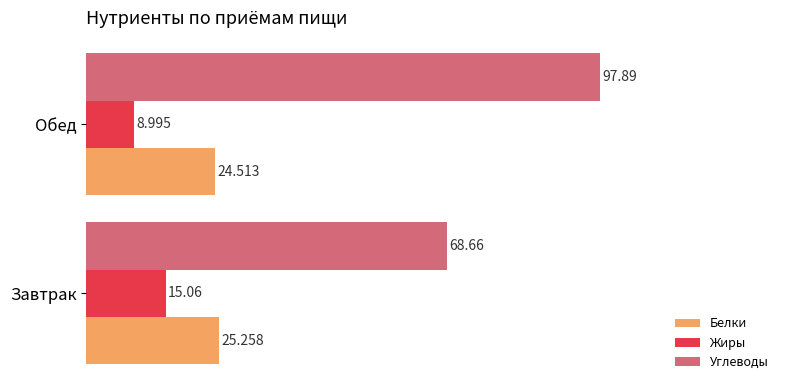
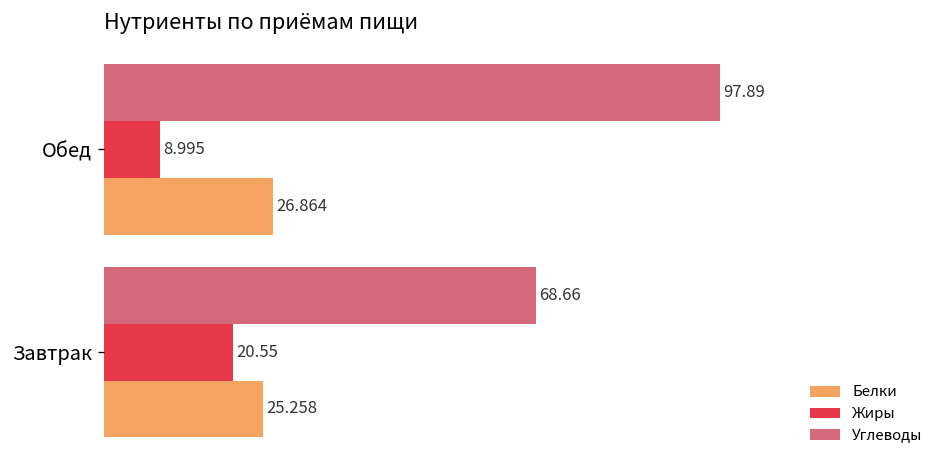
Белки, Обед: 24.513 -> 26.864
Жиры, Завтрак: 15.06 -> 20.55
